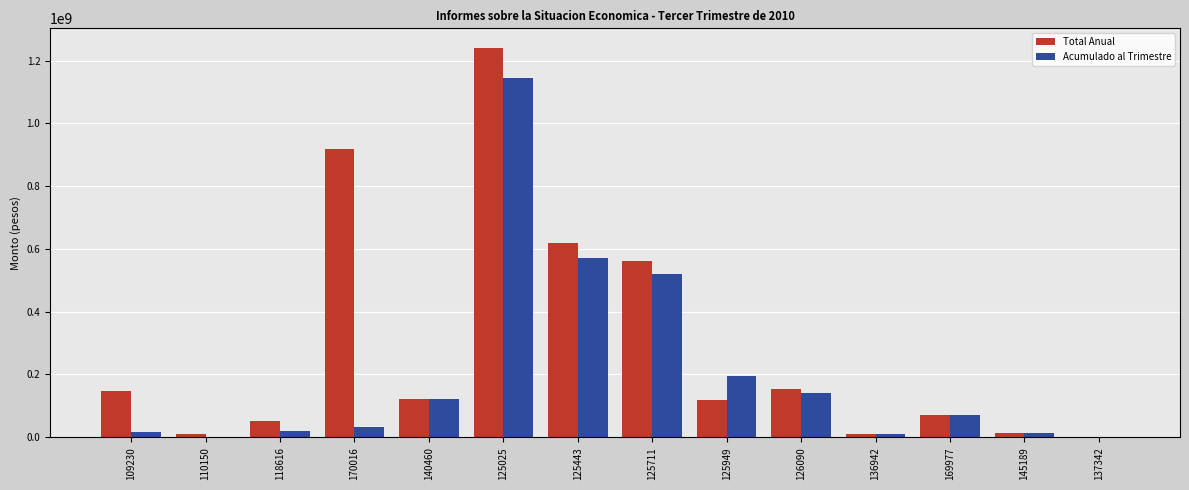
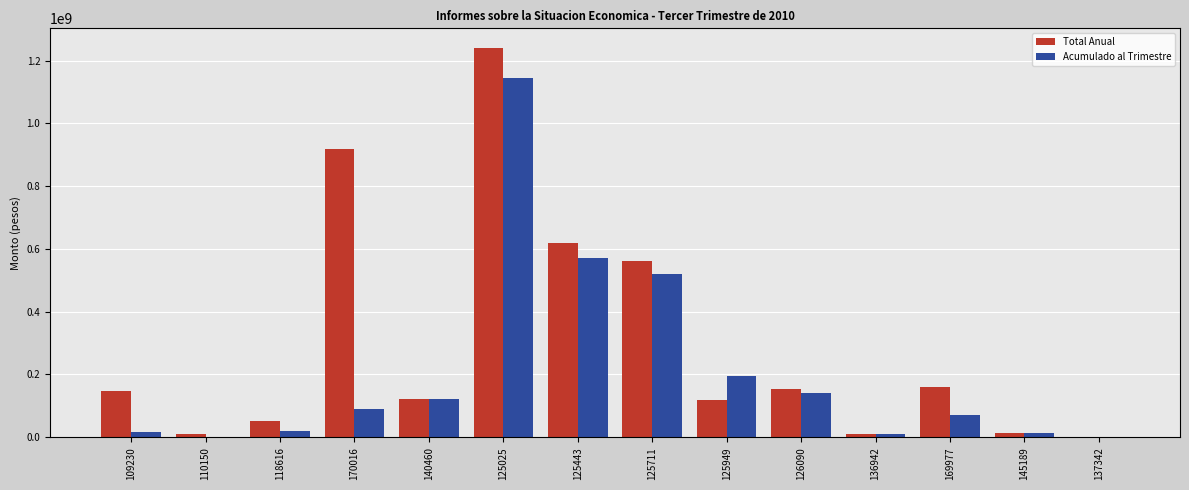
Acumulado al Trimestre, 170016: 30000000 -> 90000000
Total Anual, 169977: 70000000 -> 160000000
